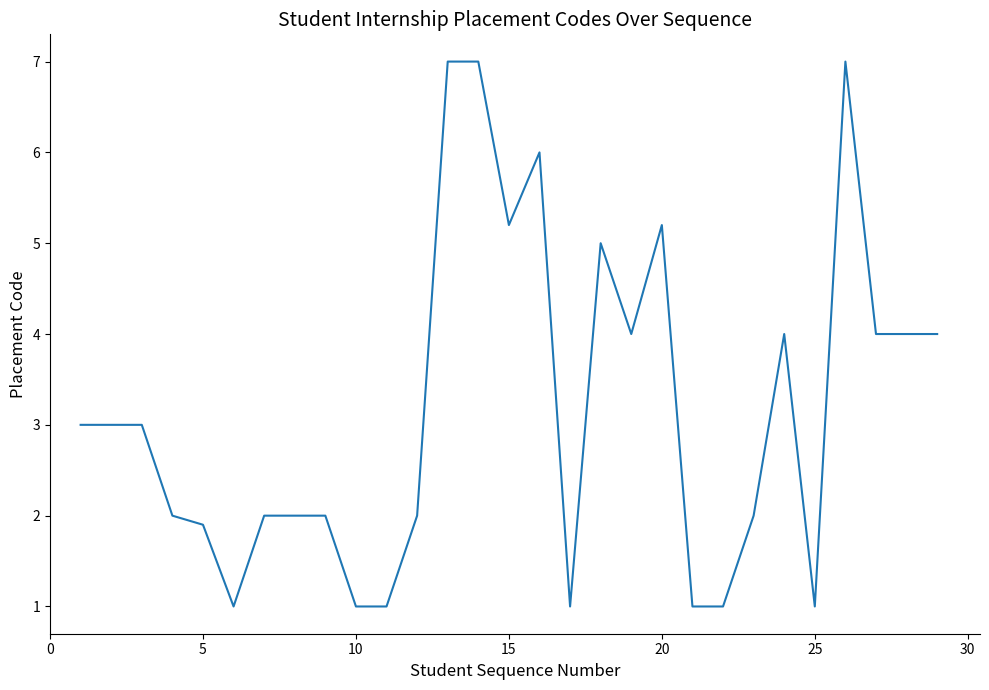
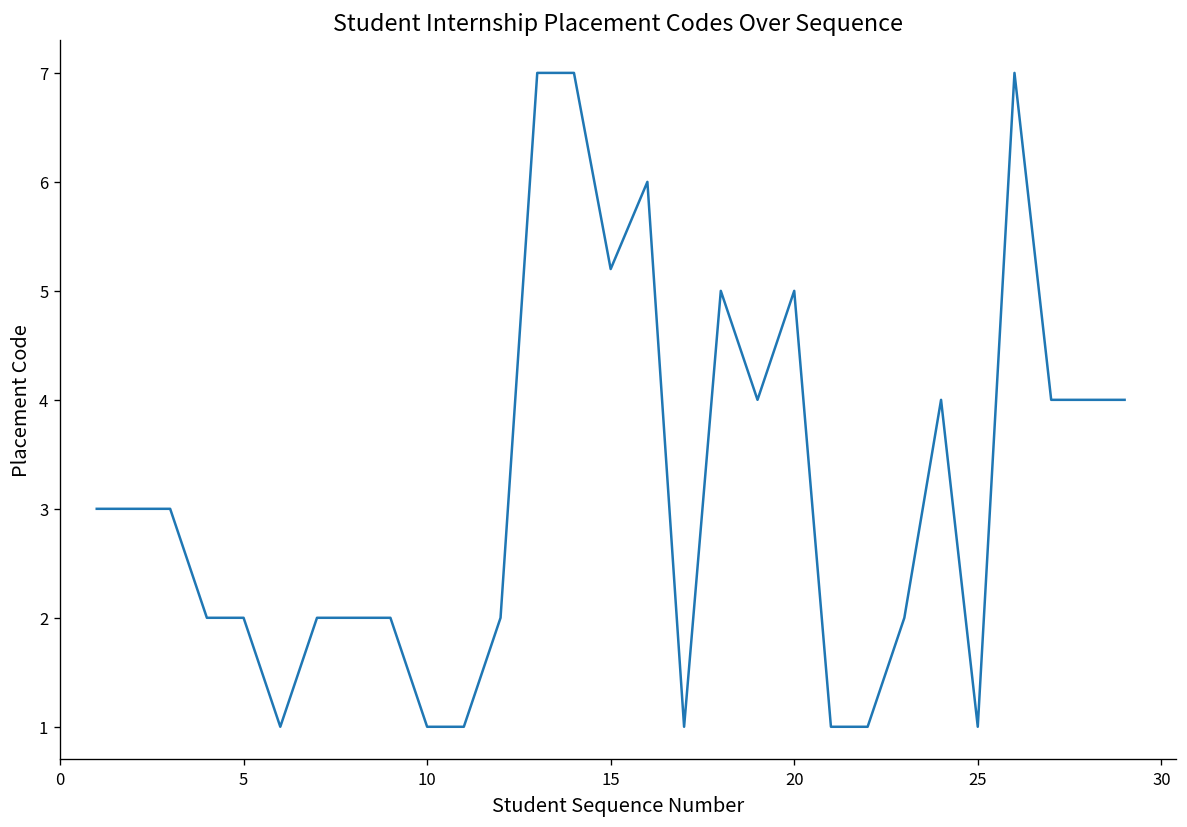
5: 1.9 -> 2.0
20: 5.2 -> 5.0
